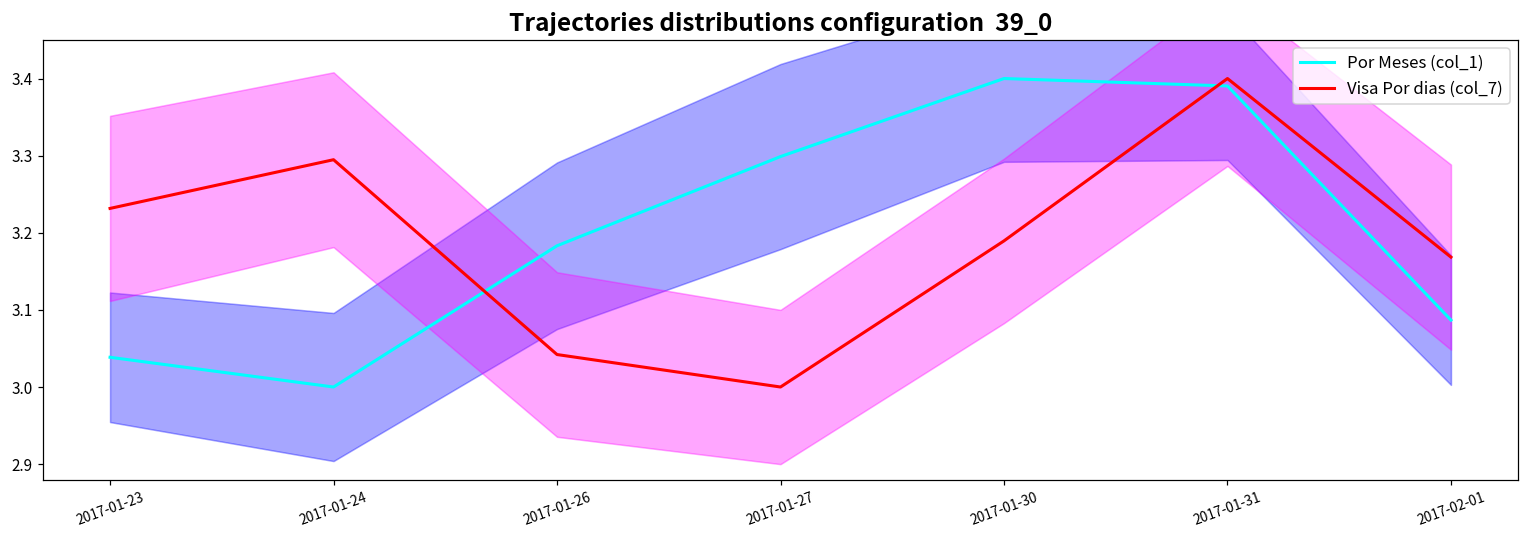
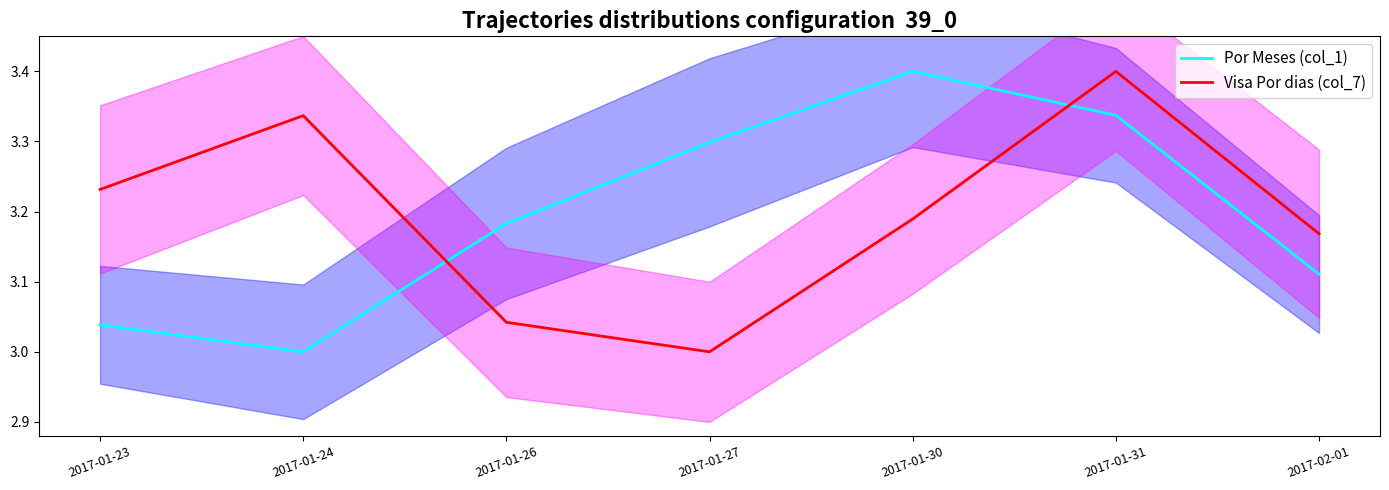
Visa Por dias (col_7), 2017-01-24: 3.29 -> 3.34
Por Meses (col_1), 2017-01-31: 3.39 -> 3.34
Por Meses (col_1), 2017-02-01: 3.09 -> 3.11
